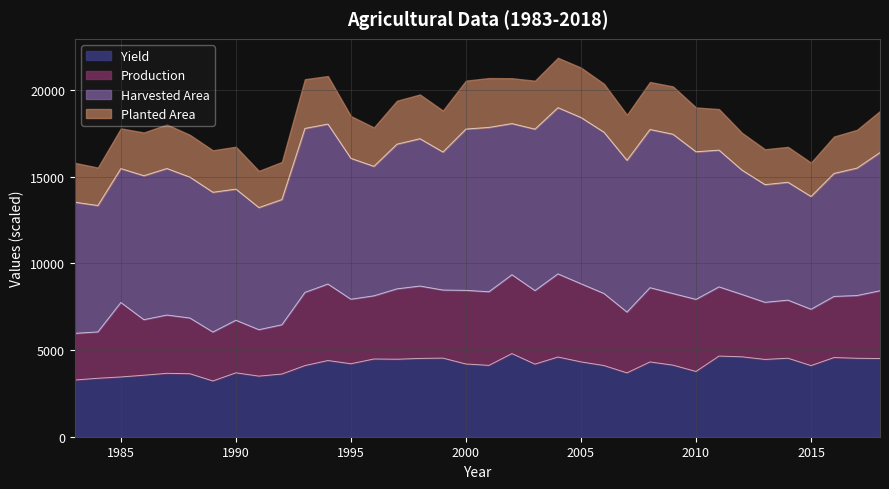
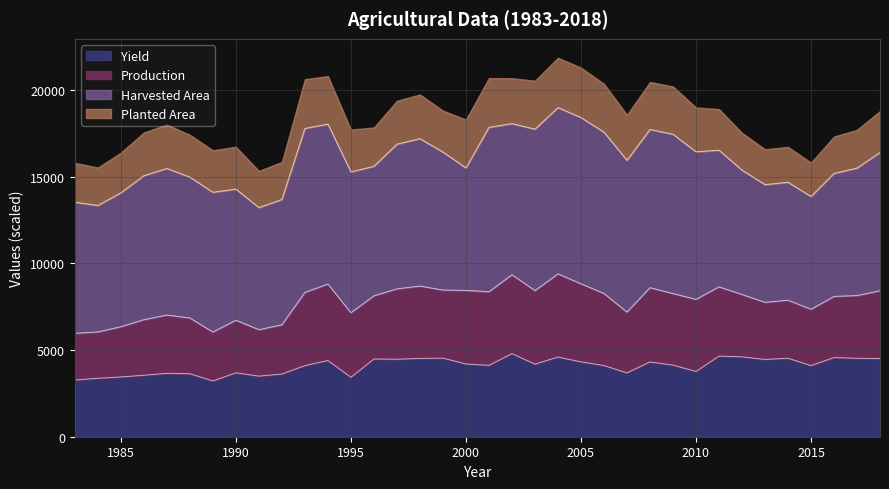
Production, 1985: 4300 -> 2900
Yield, 1995: 4200 -> 3400
Harvested Area, 2000: 9300 -> 7100
